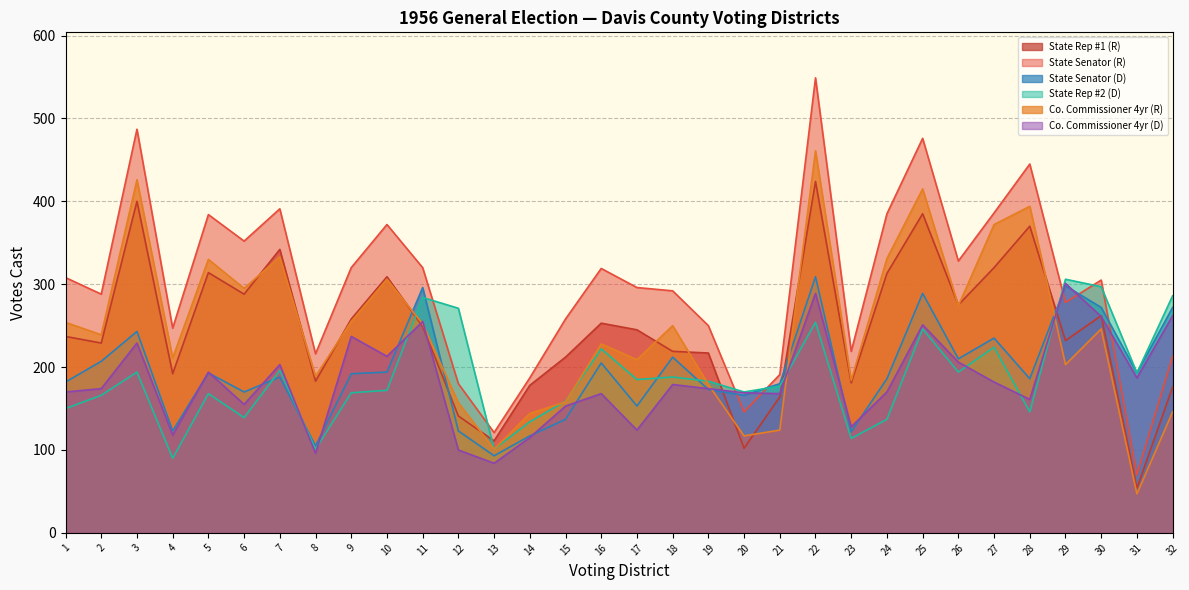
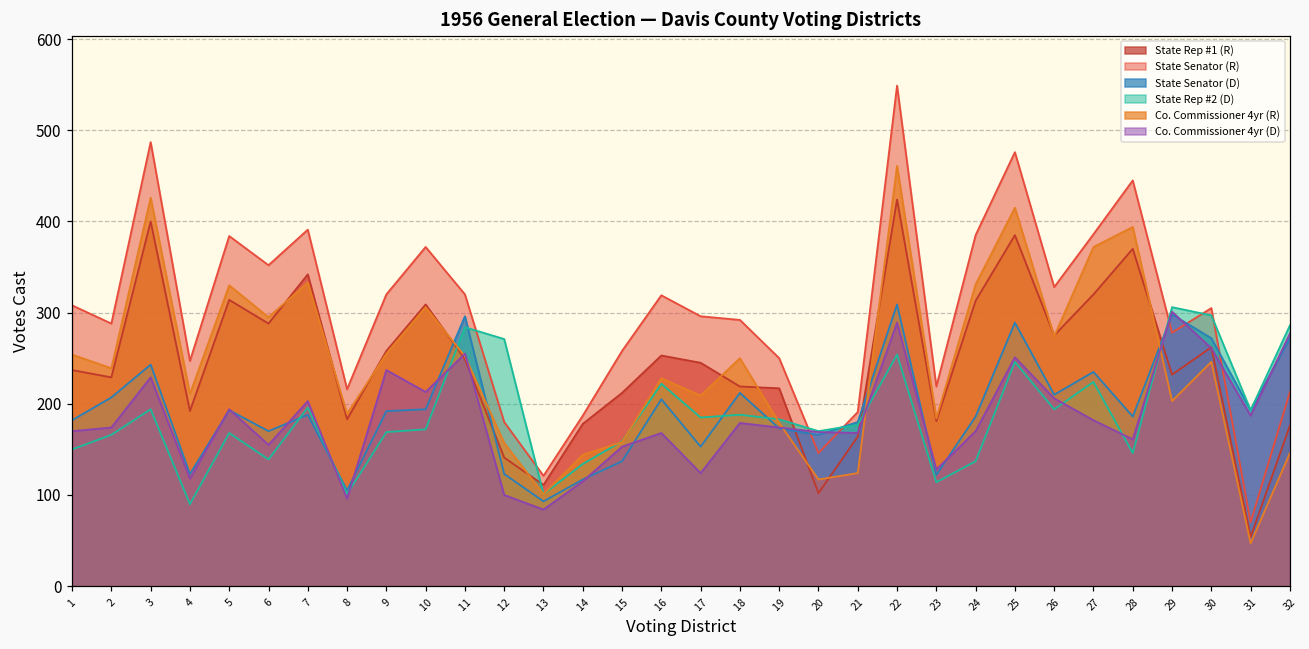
Co. Commissioner 4yr (D), 32: 260 -> 280
